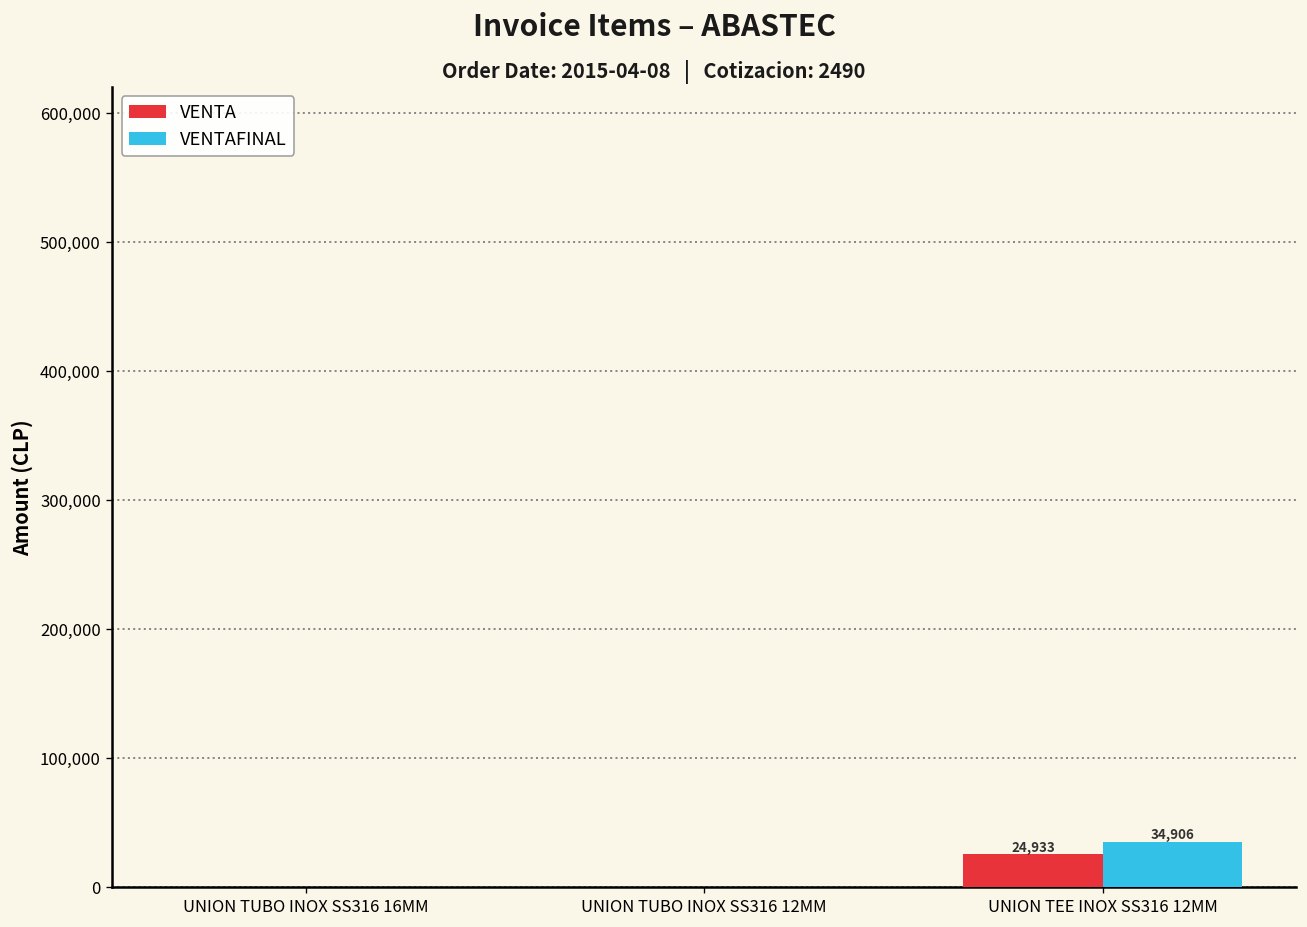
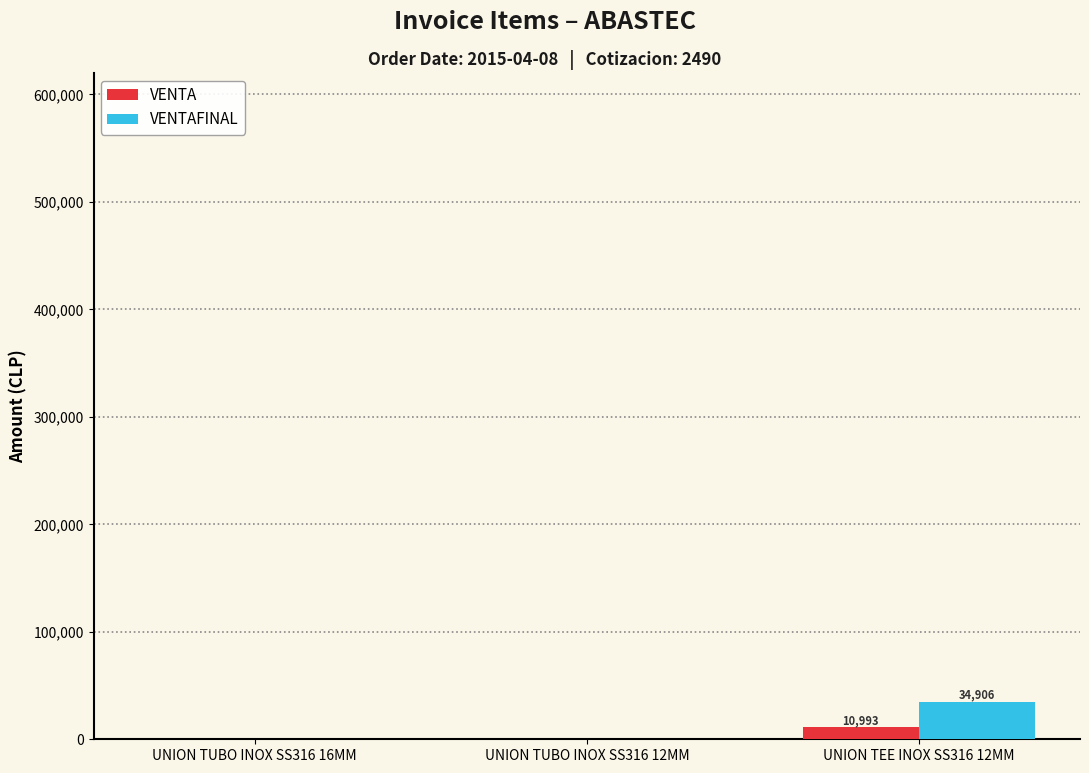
VENTA, UNION TEE INOX SS316 12MM: 24,933 -> 10,993
